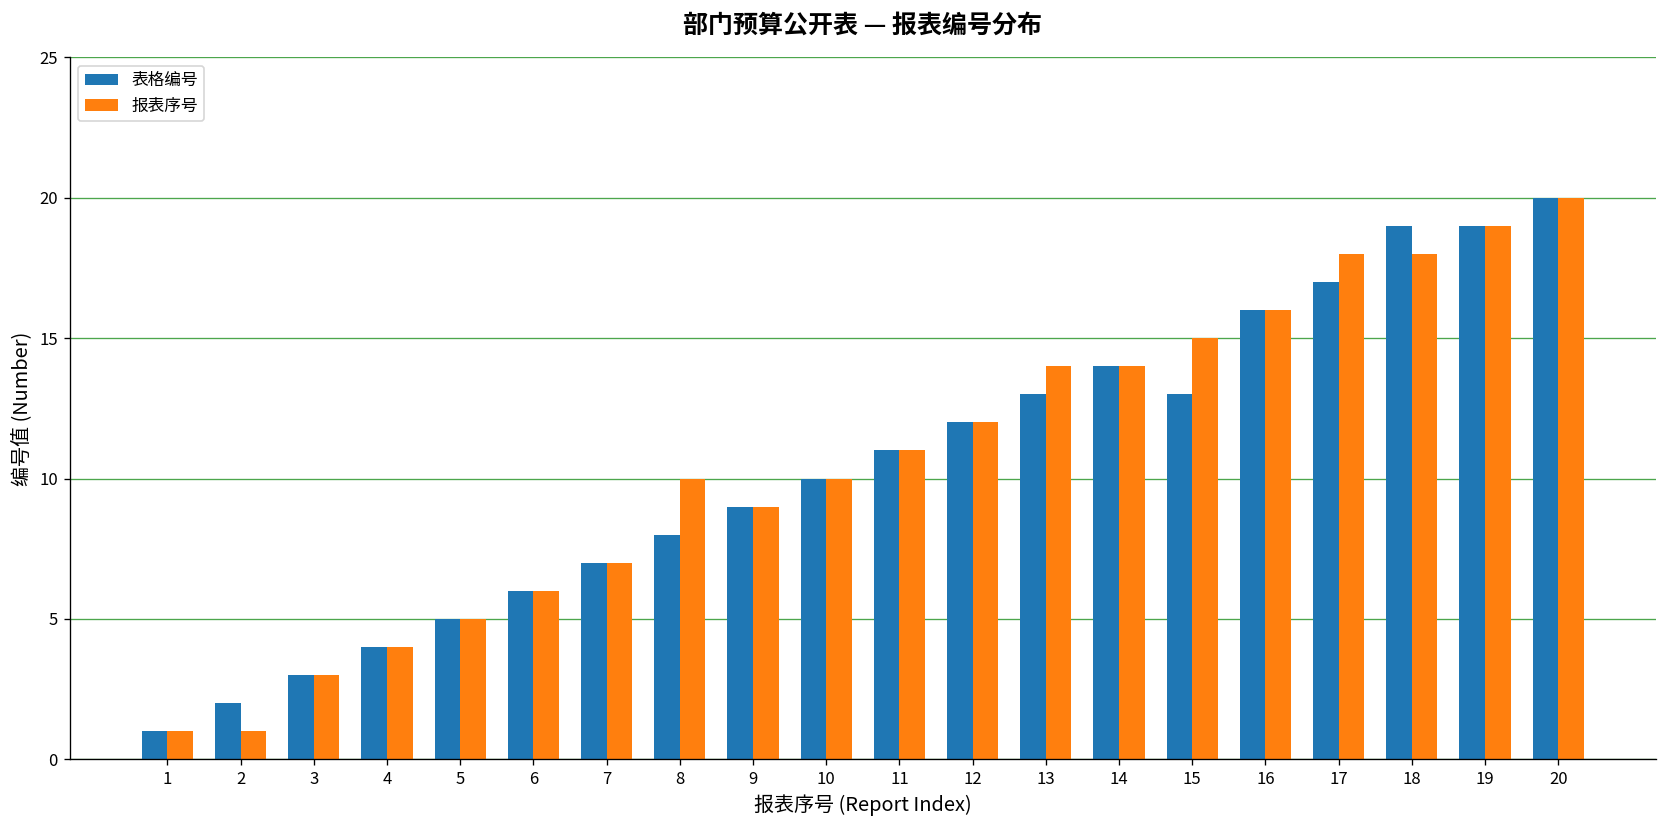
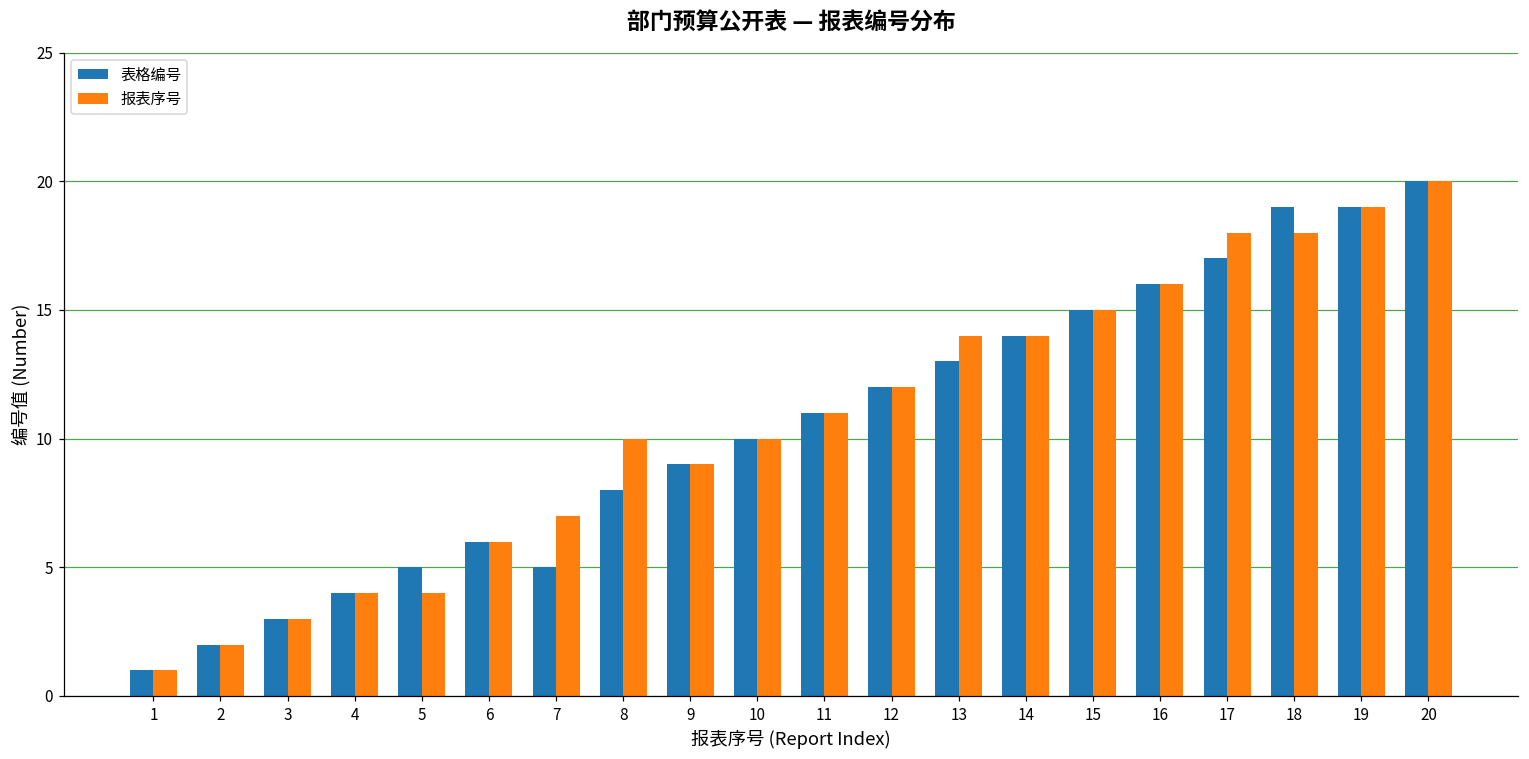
报表序号, 2: 1 -> 2
报表序号, 5: 5 -> 4
表格编号, 7: 7 -> 5
表格编号, 15: 13 -> 15
